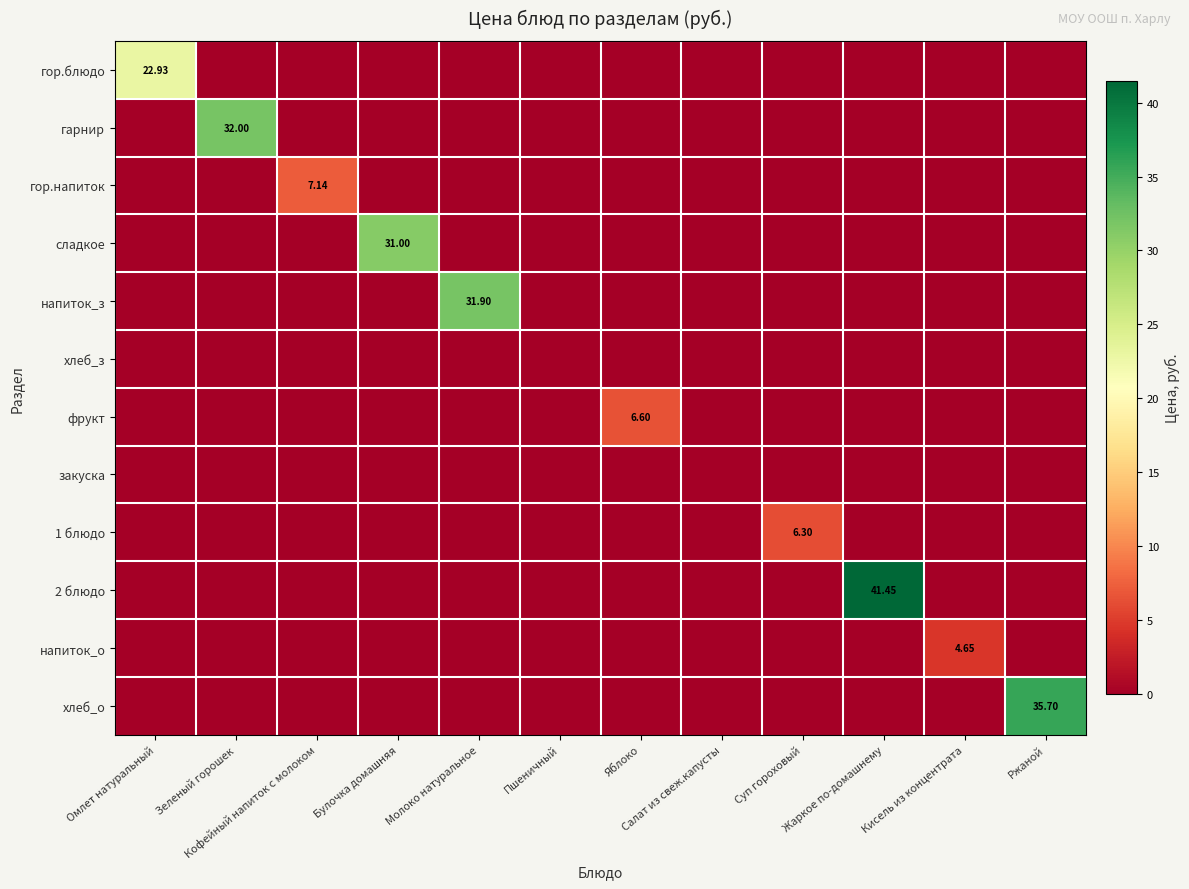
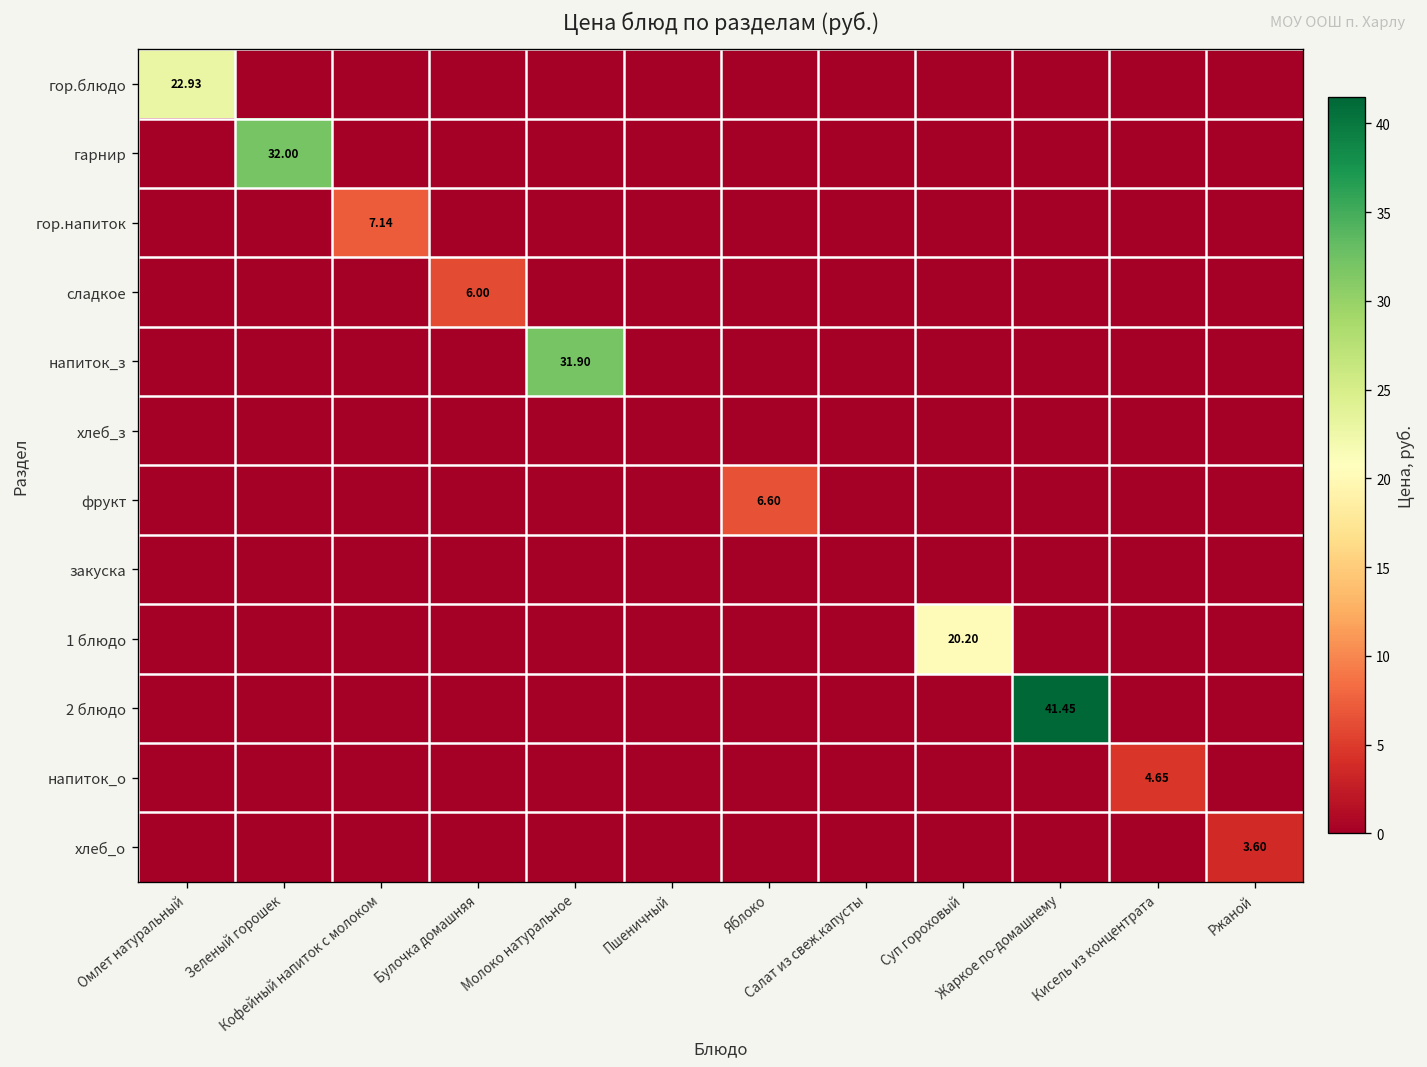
сладкое, Булочка домашняя: 31.00 -> 6.00
1 блюдо, Суп гороховый: 6.30 -> 20.20
хлеб_о, Ржаной: 35.70 -> 3.60
